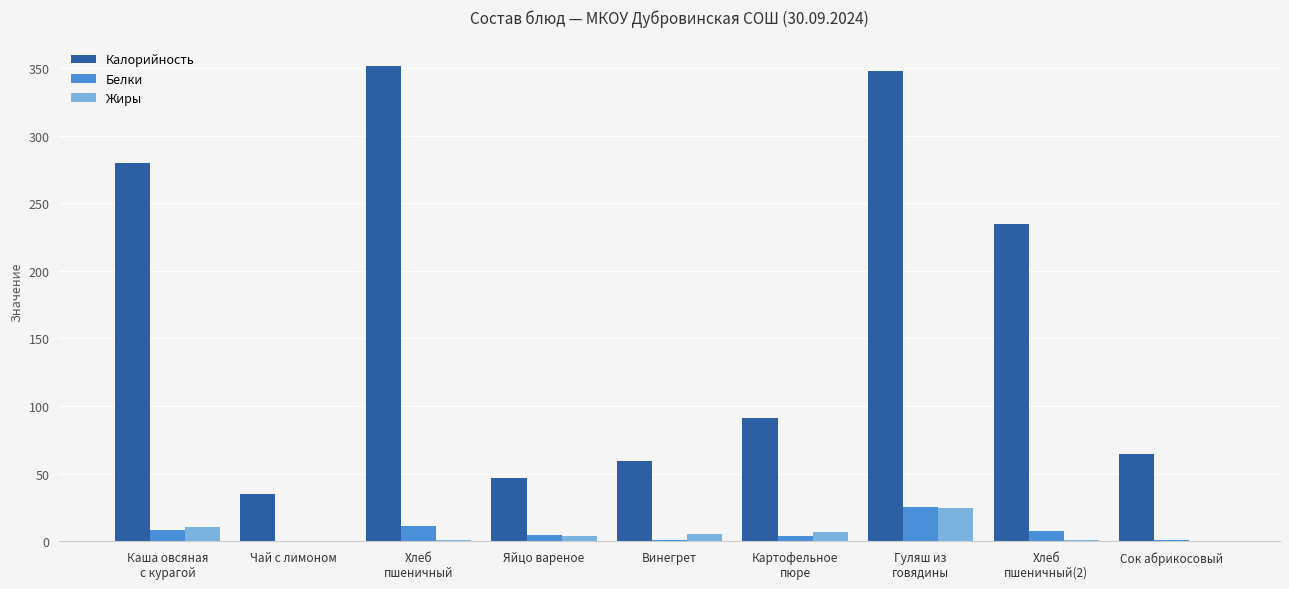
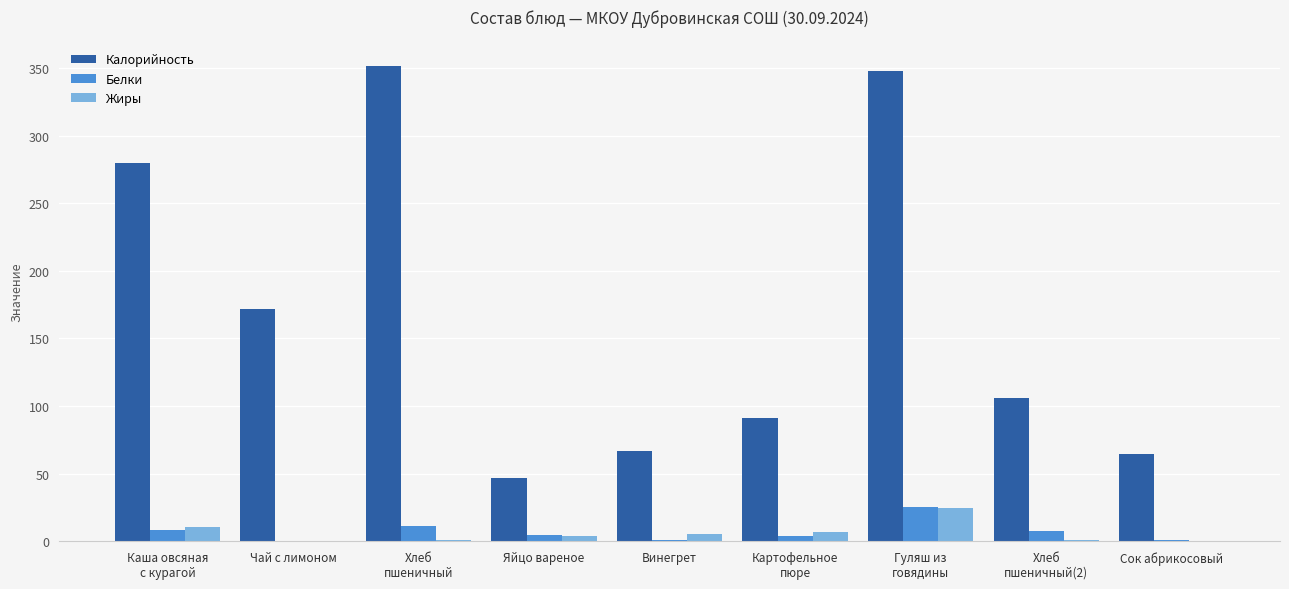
Калорийность, Чай с лимоном: 35 -> 172
Калорийность, Винегрет: 60 -> 67
Калорийность, Хлеб пшеничный(2): 234 -> 106
